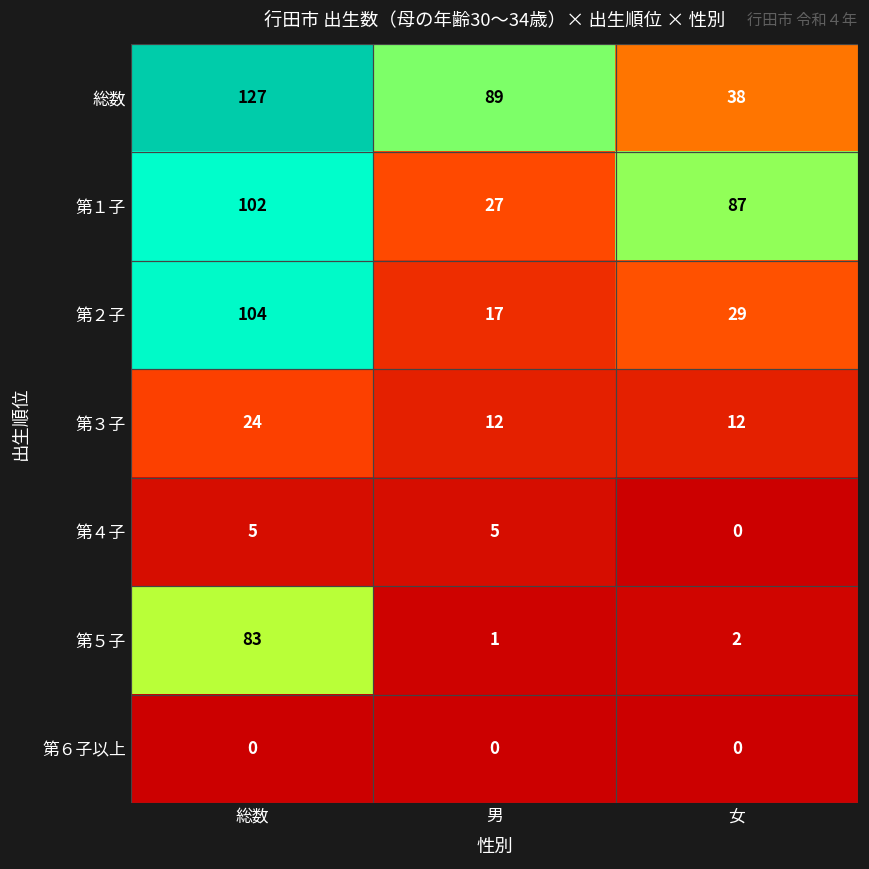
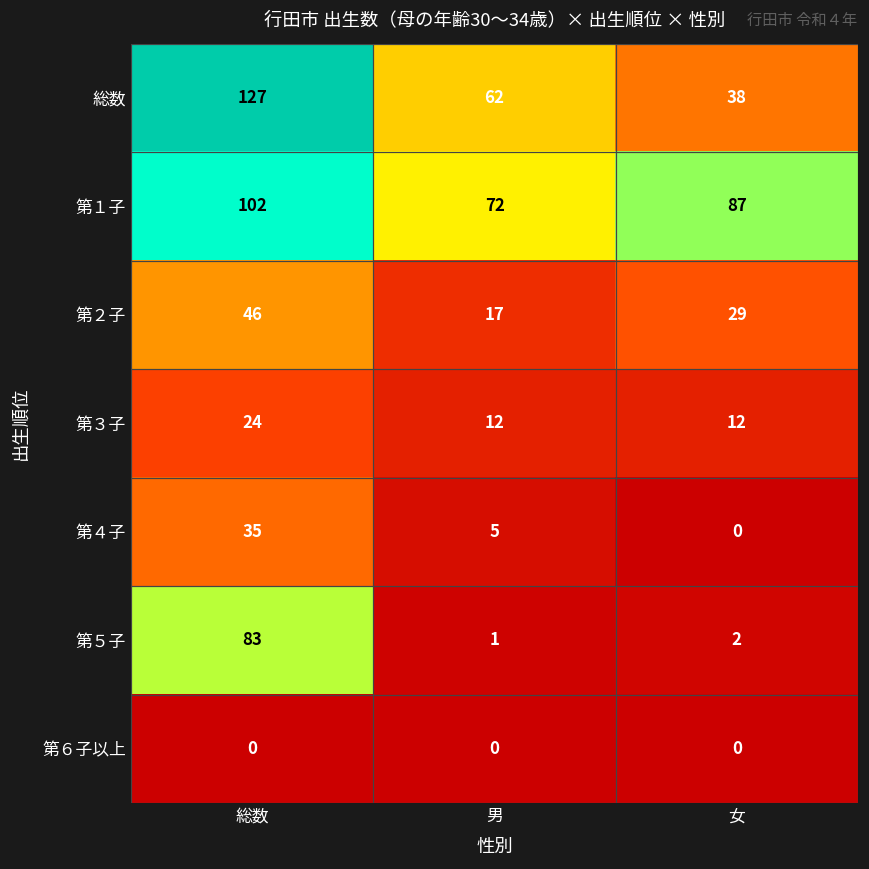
総数, 男: 89 -> 62
第１子, 男: 27 -> 72
第２子, 総数: 104 -> 46
第４子, 総数: 5 -> 35
